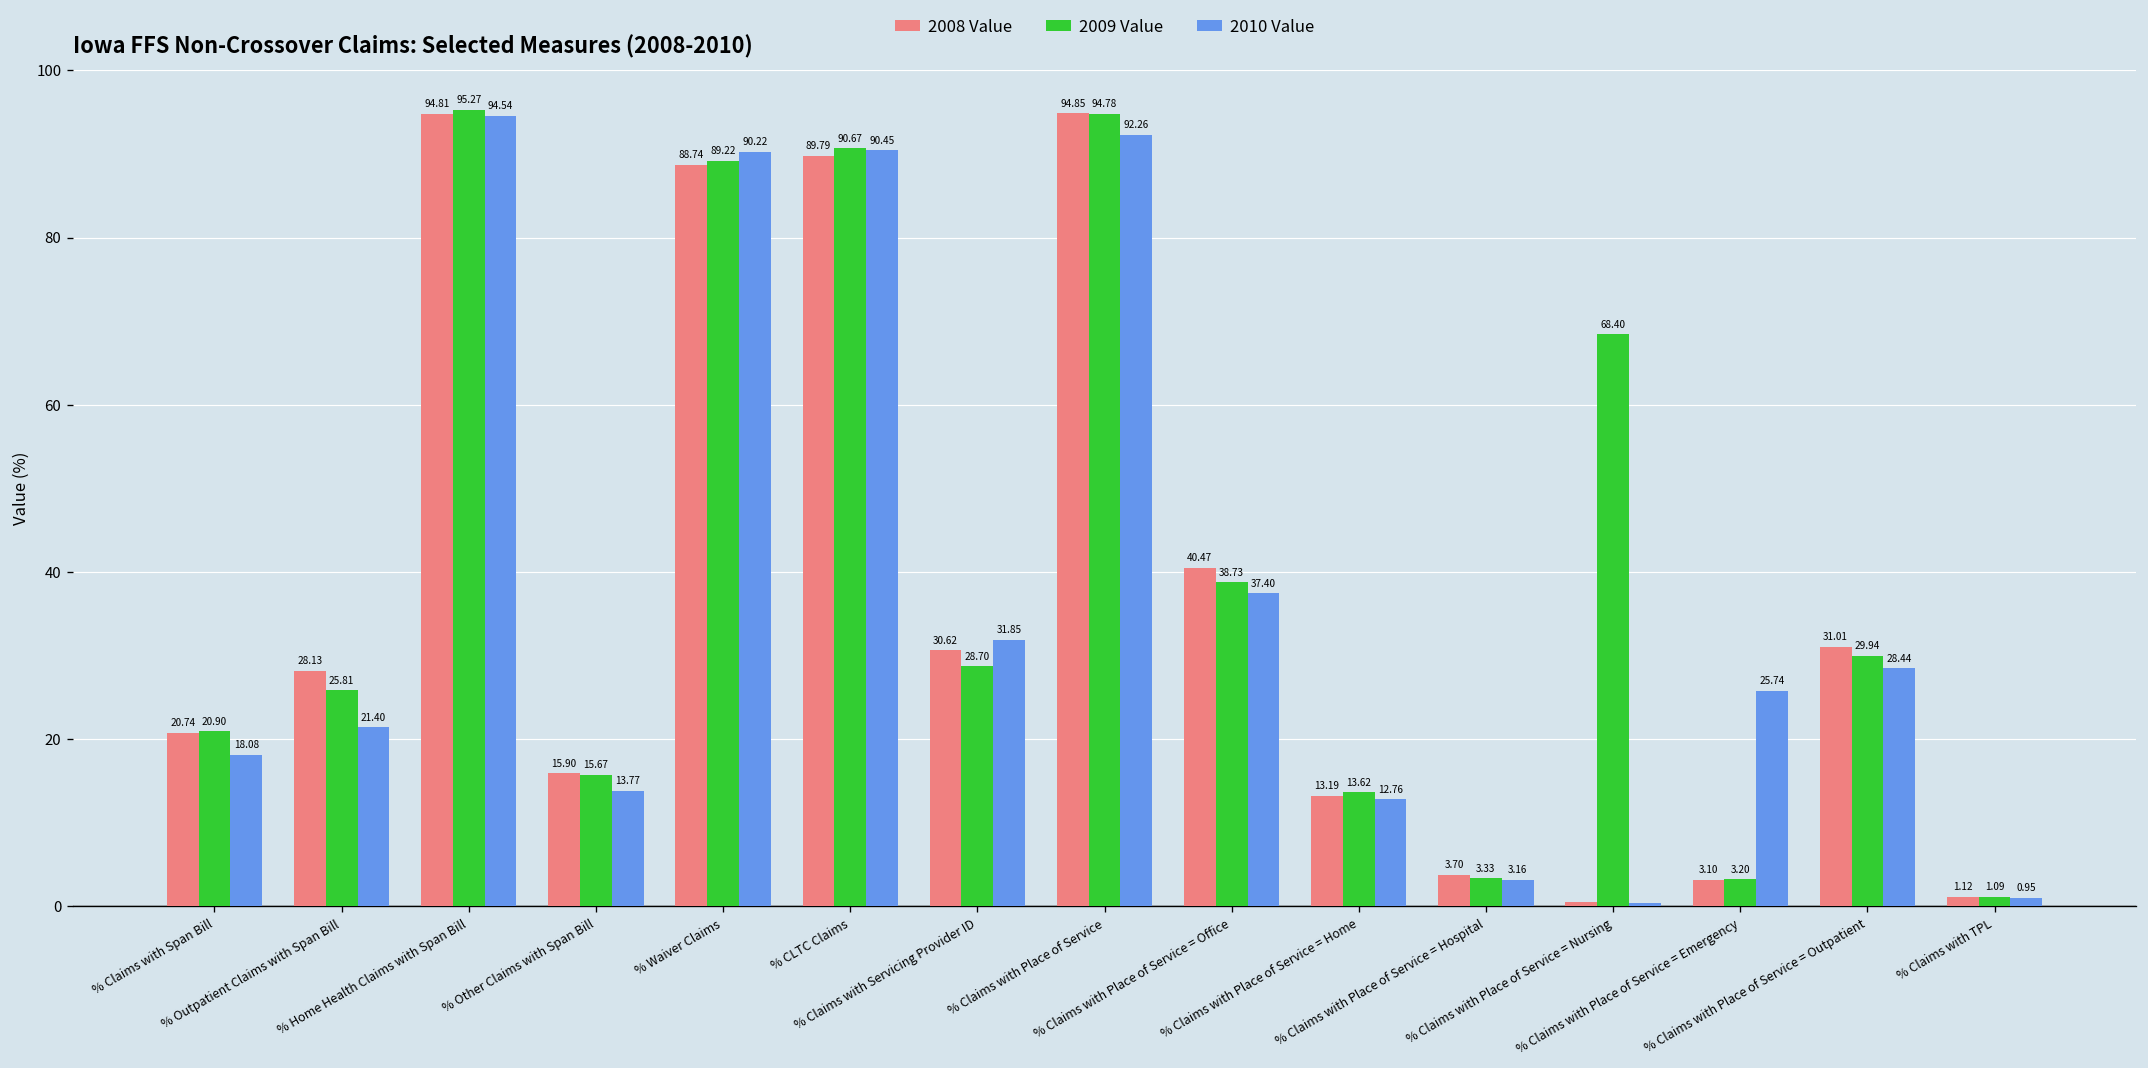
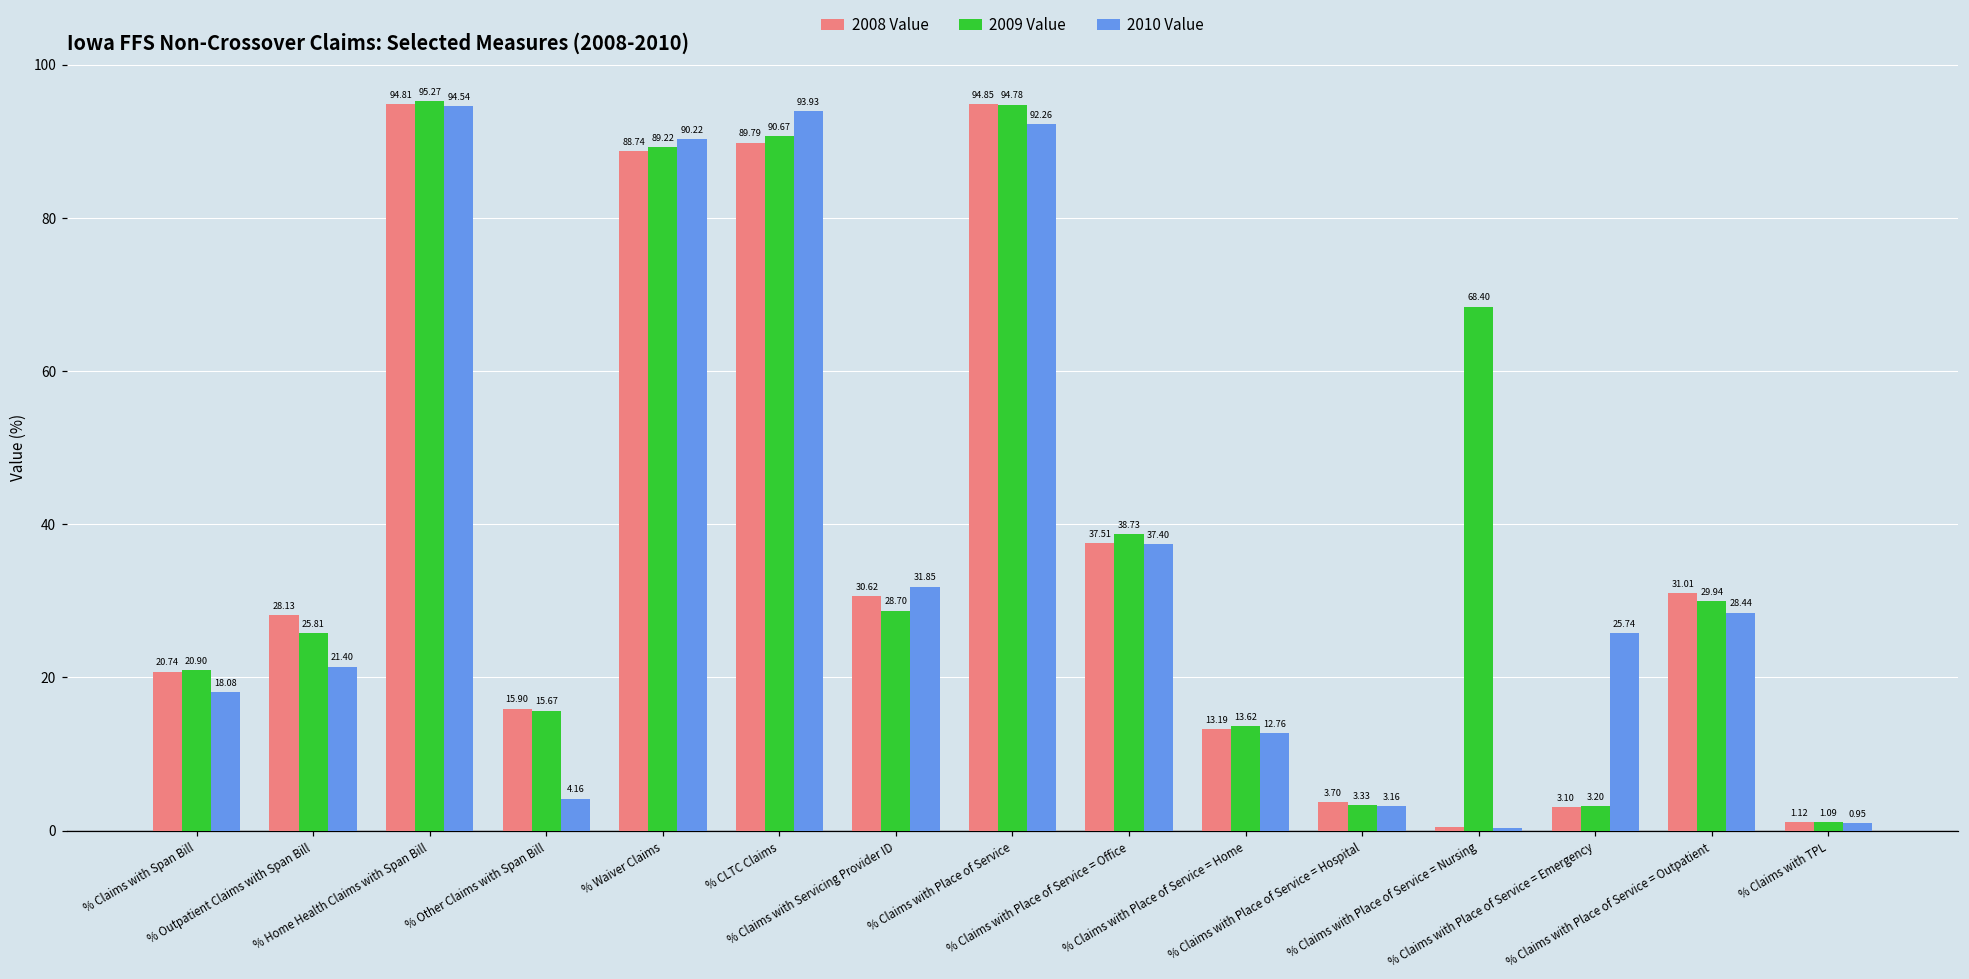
2010 Value, % Other Claims with Span Bill: 13.77 -> 4.16
2010 Value, % CLTC Claims: 90.45 -> 93.93
2008 Value, % Claims with Place of Service = Office: 40.47 -> 37.51
